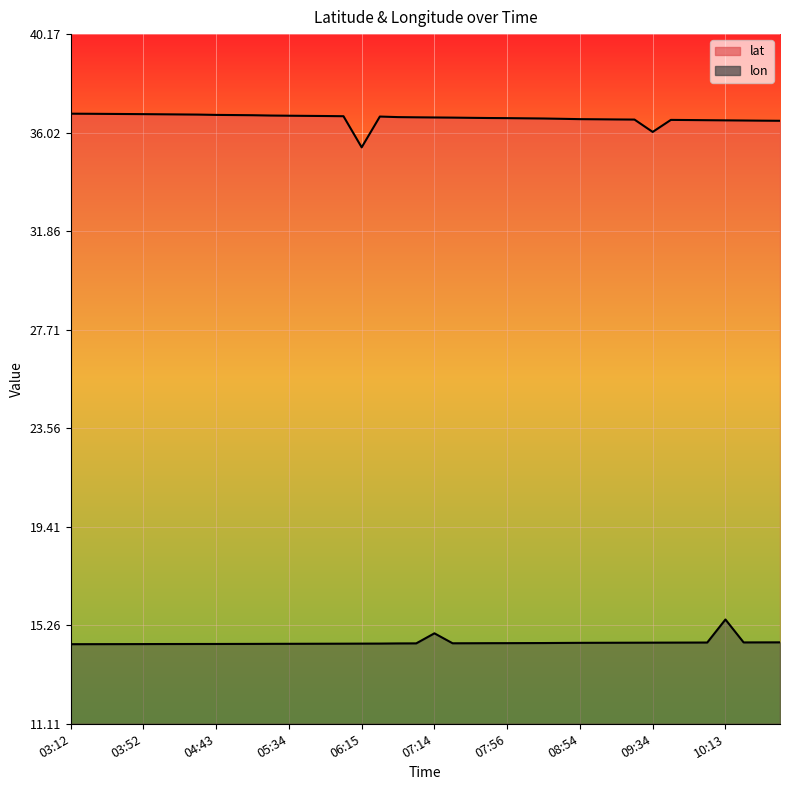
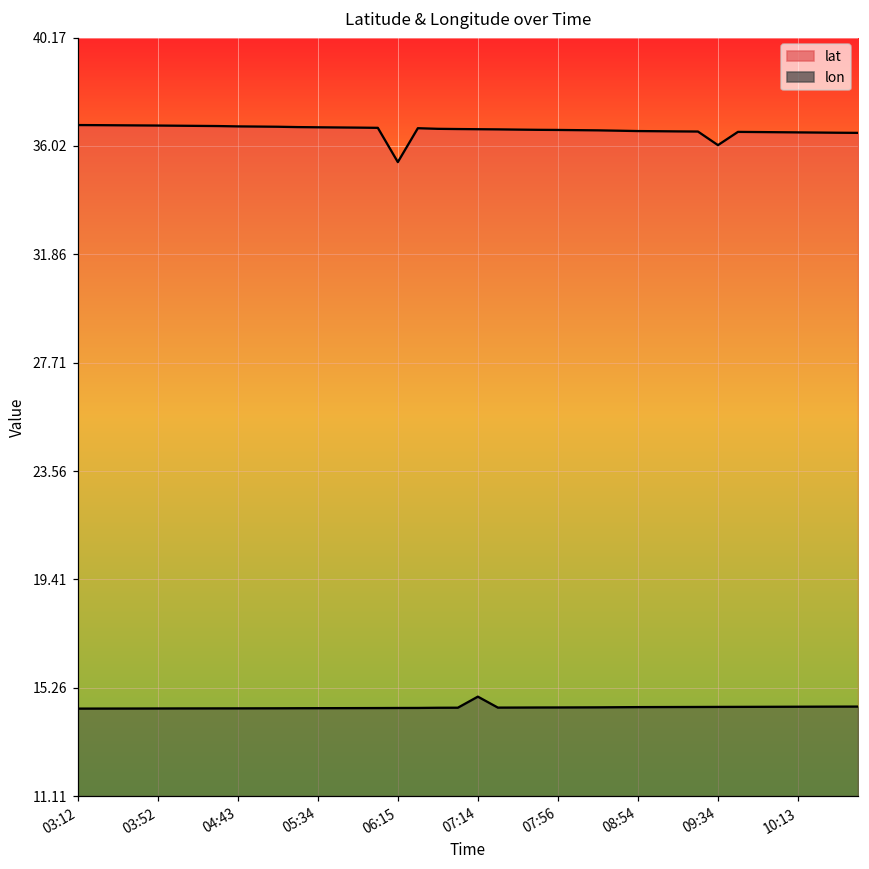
lon, 10:13: 15.5 -> 14.5
